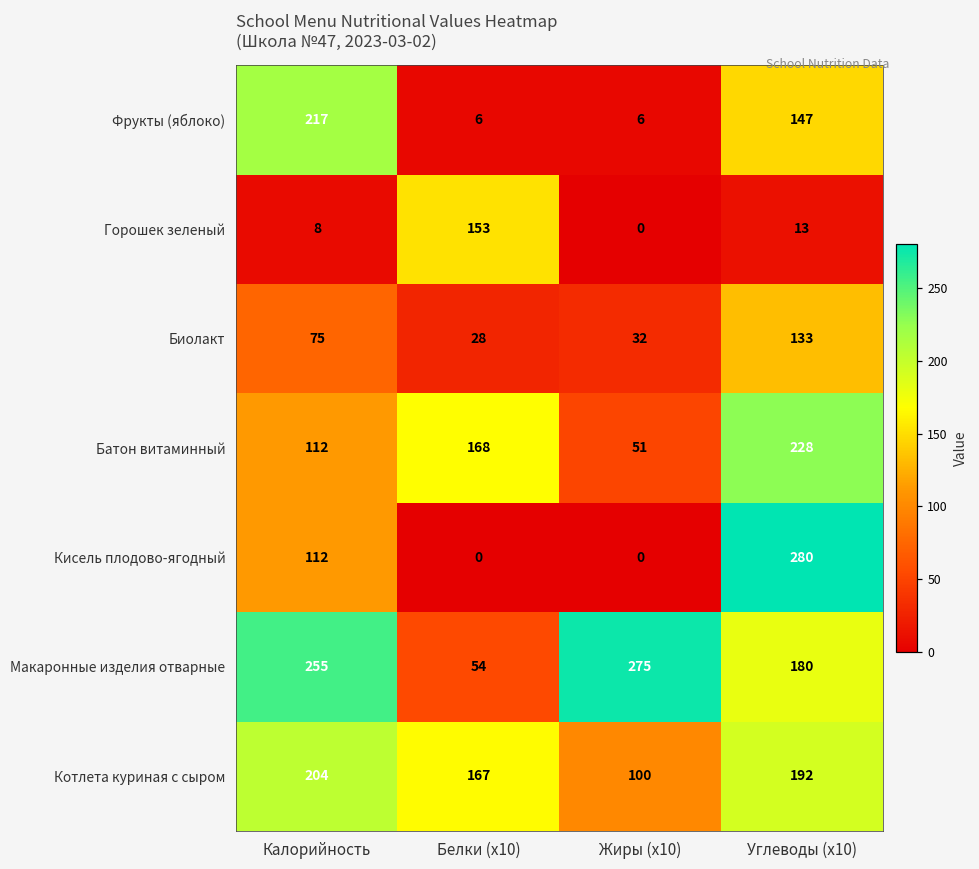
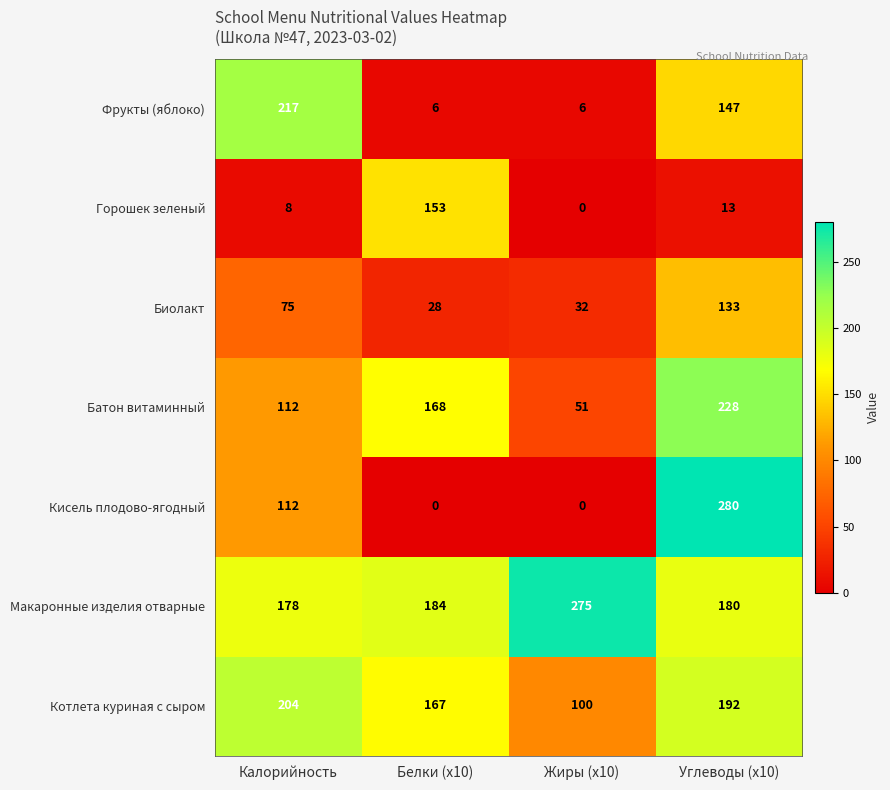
Макаронные изделия отварные, Калорийность: 255 -> 178
Макаронные изделия отварные, Белки (x10): 54 -> 184
